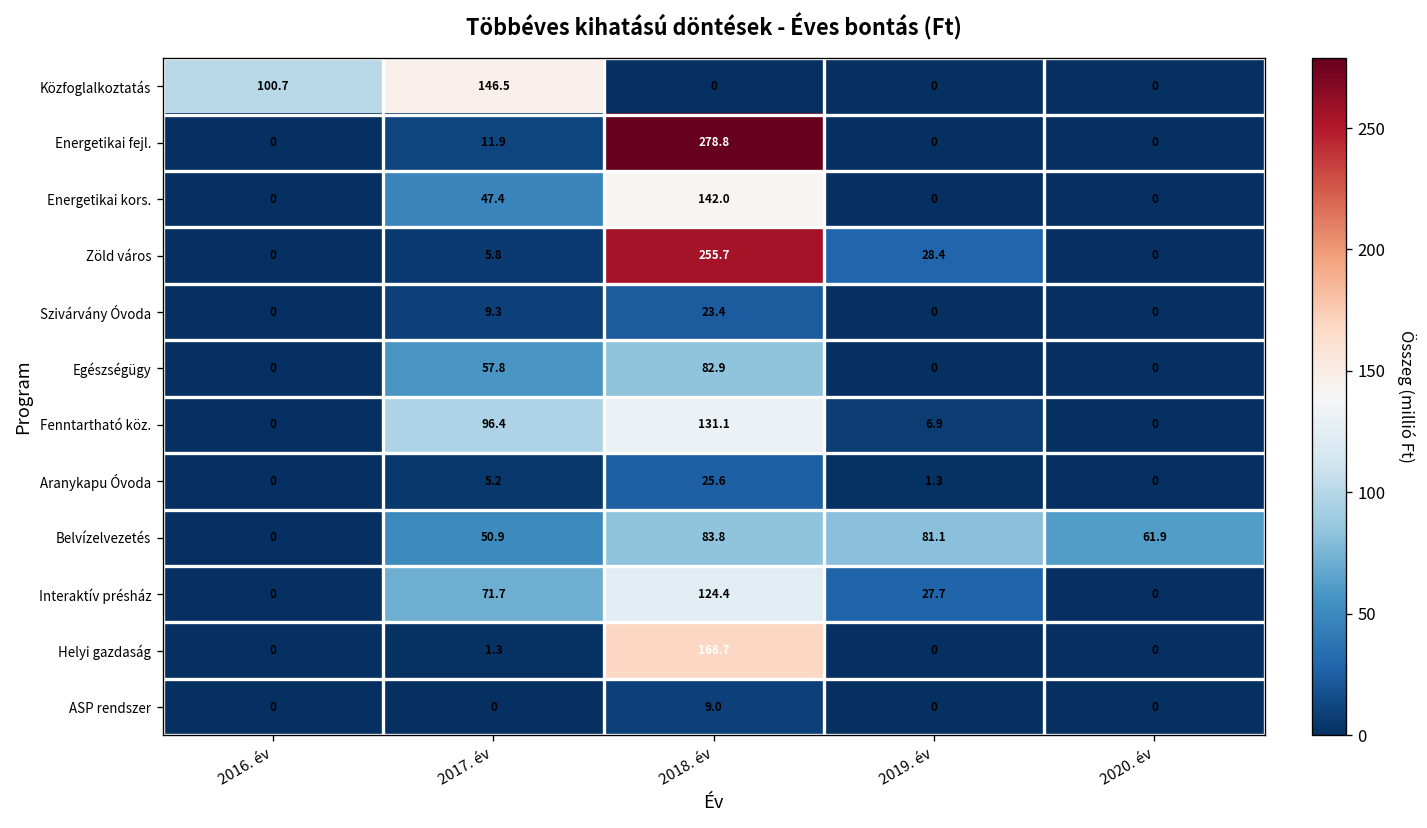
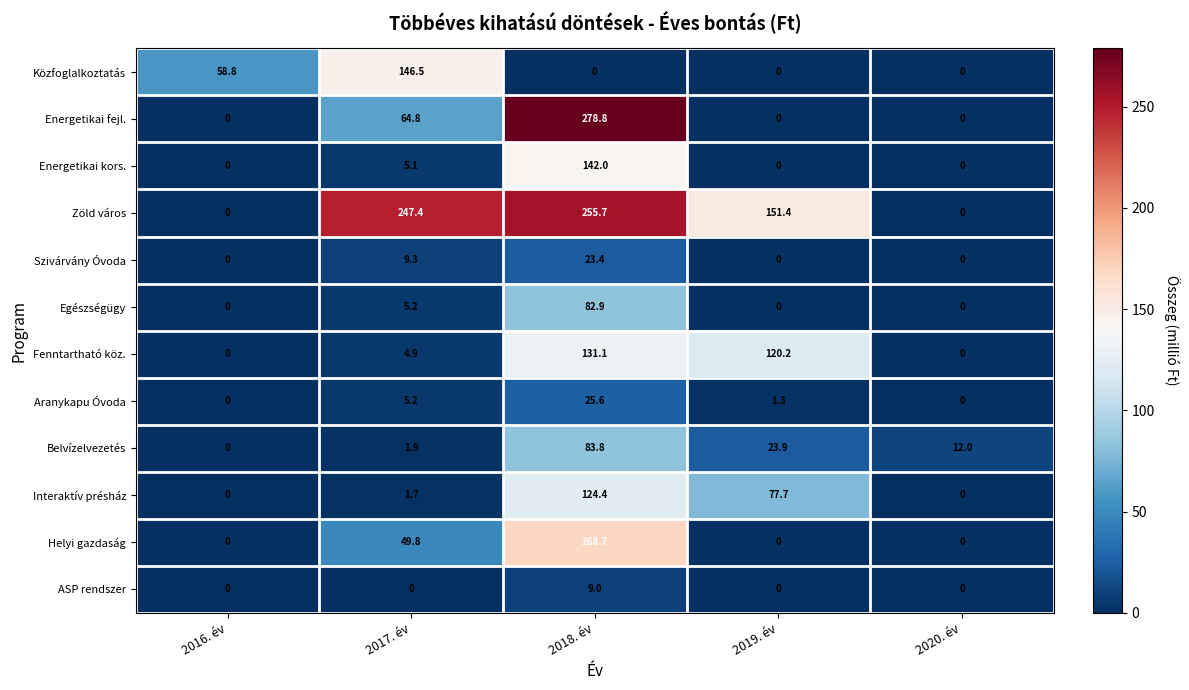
Közfoglalkoztatás, 2016. év: 100.7 -> 58.8
Energetikai fejl., 2017. év: 11.9 -> 64.8
Energetikai kors., 2017. év: 47.4 -> 5.1
Zöld város, 2017. év: 5.8 -> 247.4
Zöld város, 2019. év: 28.4 -> 151.4
Egészségügy, 2017. év: 57.8 -> 5.2
Fenntartható köz., 2017. év: 96.4 -> 4.9
Fenntartható köz., 2019. év: 6.9 -> 120.2
Belvízelvezetés, 2017. év: 50.9 -> 1.9
Belvízelvezetés, 2019. év: 81.1 -> 23.9
Belvízelvezetés, 2020. év: 61.9 -> 12.0
Interaktív présház, 2017. év: 71.7 -> 1.7
Interaktív présház, 2019. év: 27.7 -> 77.7
Helyi gazdaság, 2017. év: 1.3 -> 49.8
